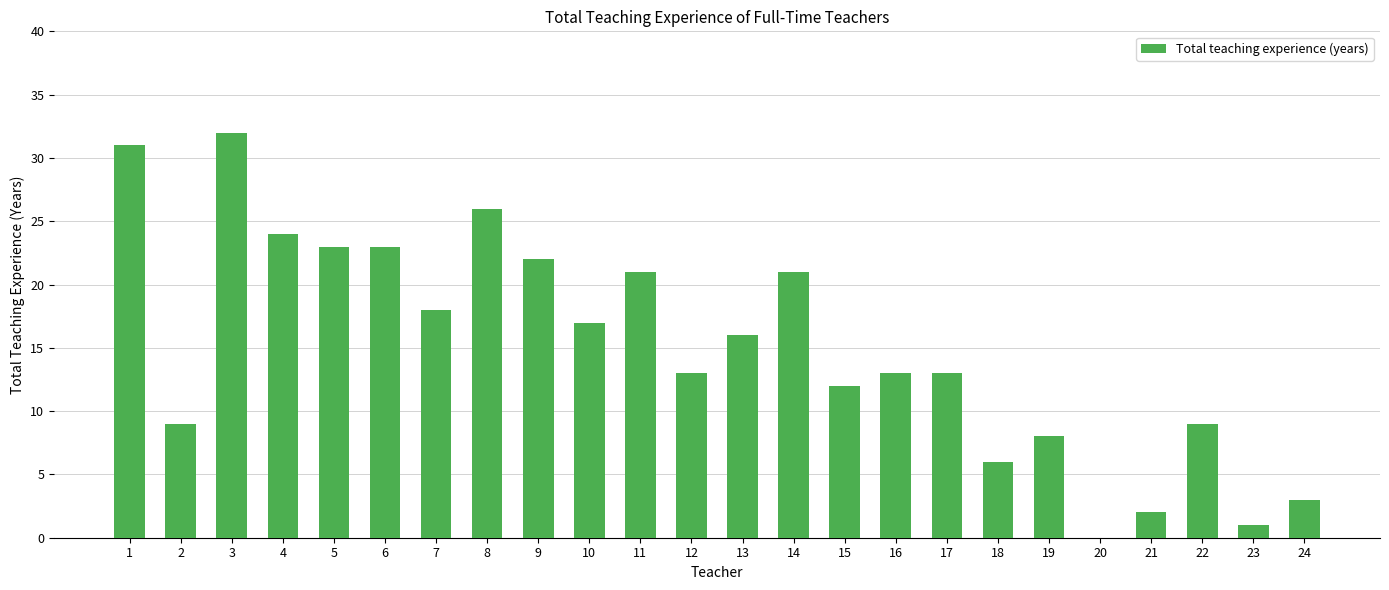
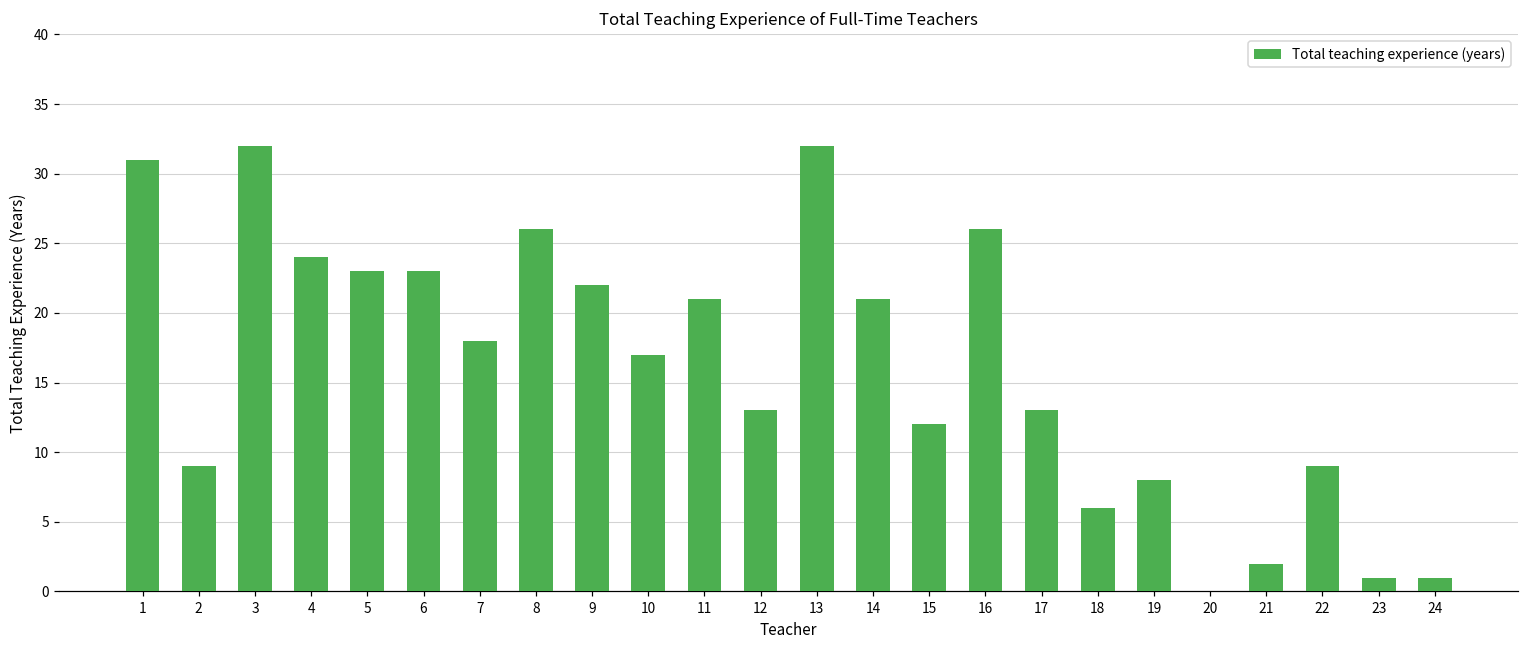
13: 16 -> 32
16: 13 -> 26
24: 3 -> 1
